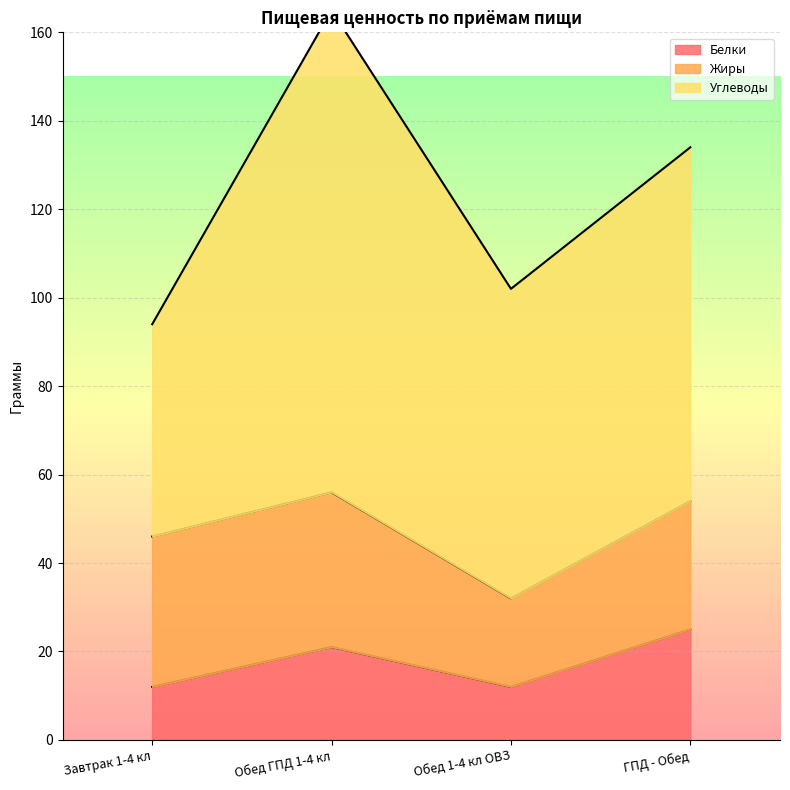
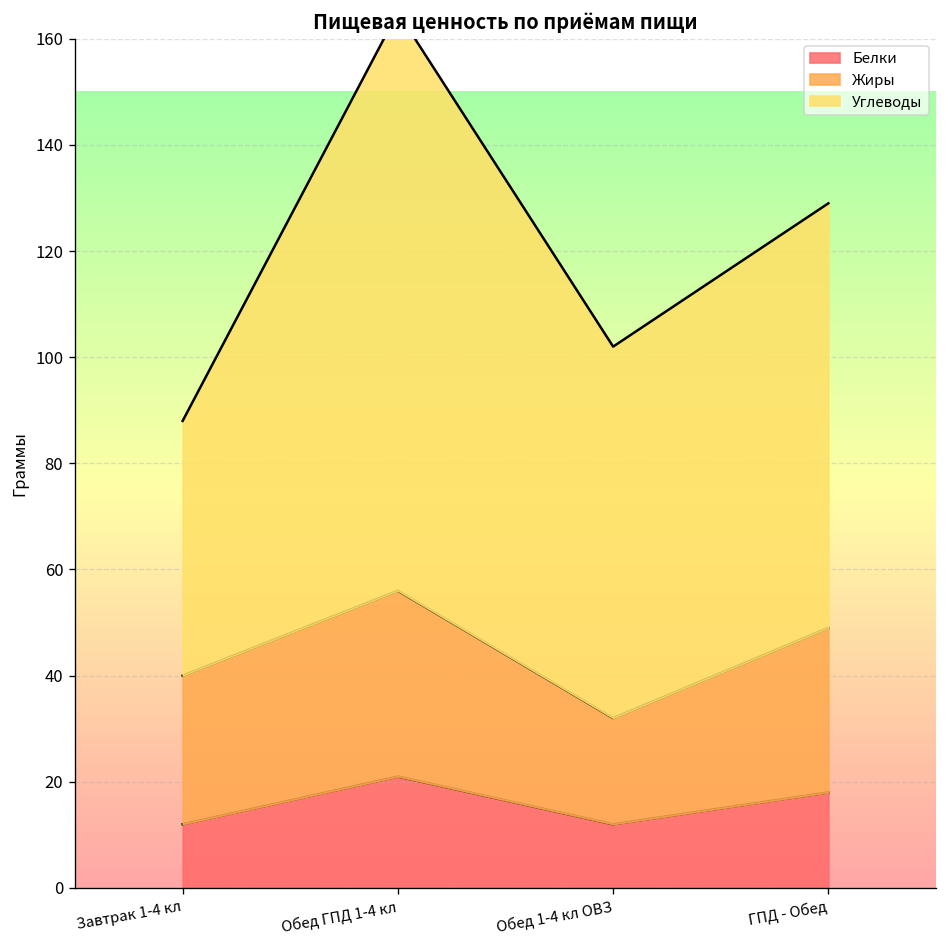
Жиры, Завтрак 1-4 кл: 34 -> 28
Белки, ГПД - Обед: 25 -> 18
Жиры, ГПД - Обед: 29 -> 31
